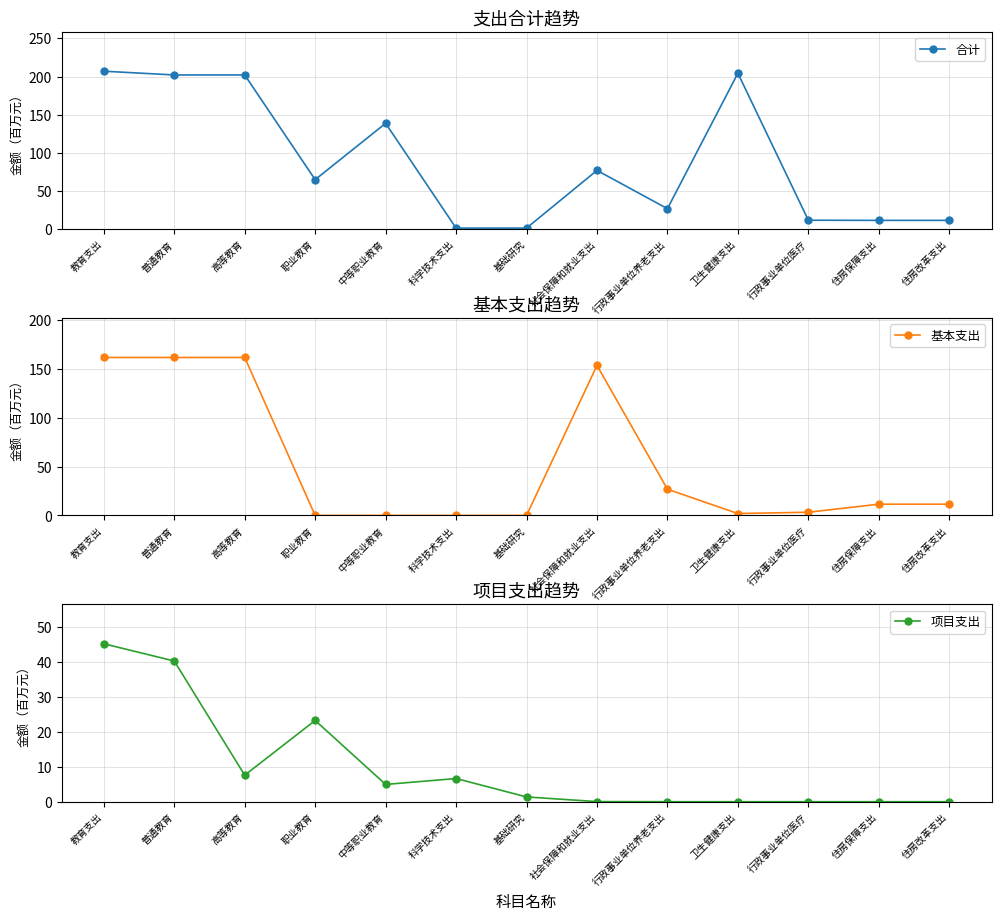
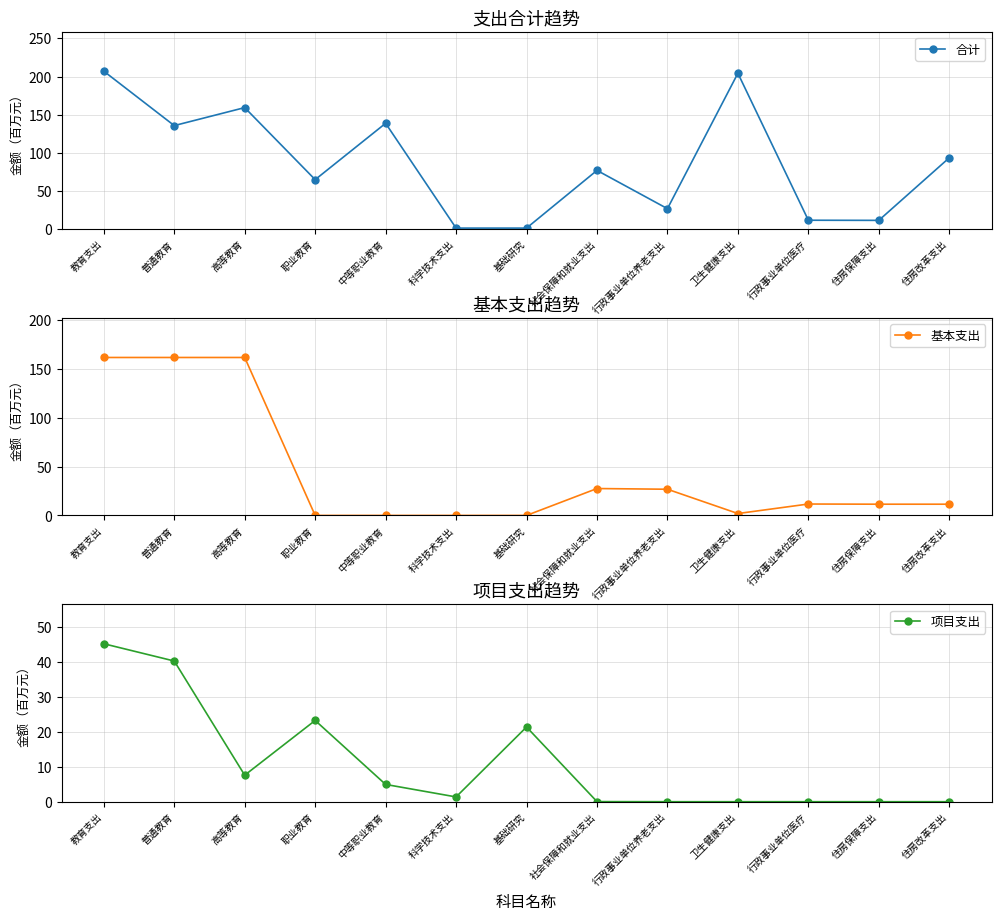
支出合计趋势, 普通教育: 200 -> 140
支出合计趋势, 高等教育: 200 -> 160
支出合计趋势, 住房改革支出: 10 -> 90
基本支出趋势, 社会保障和就业支出: 150 -> 30
基本支出趋势, 行政事业单位医疗: 0 -> 10
项目支出趋势, 科学技术支出: 7 -> 1
项目支出趋势, 基础研究: 1 -> 21
